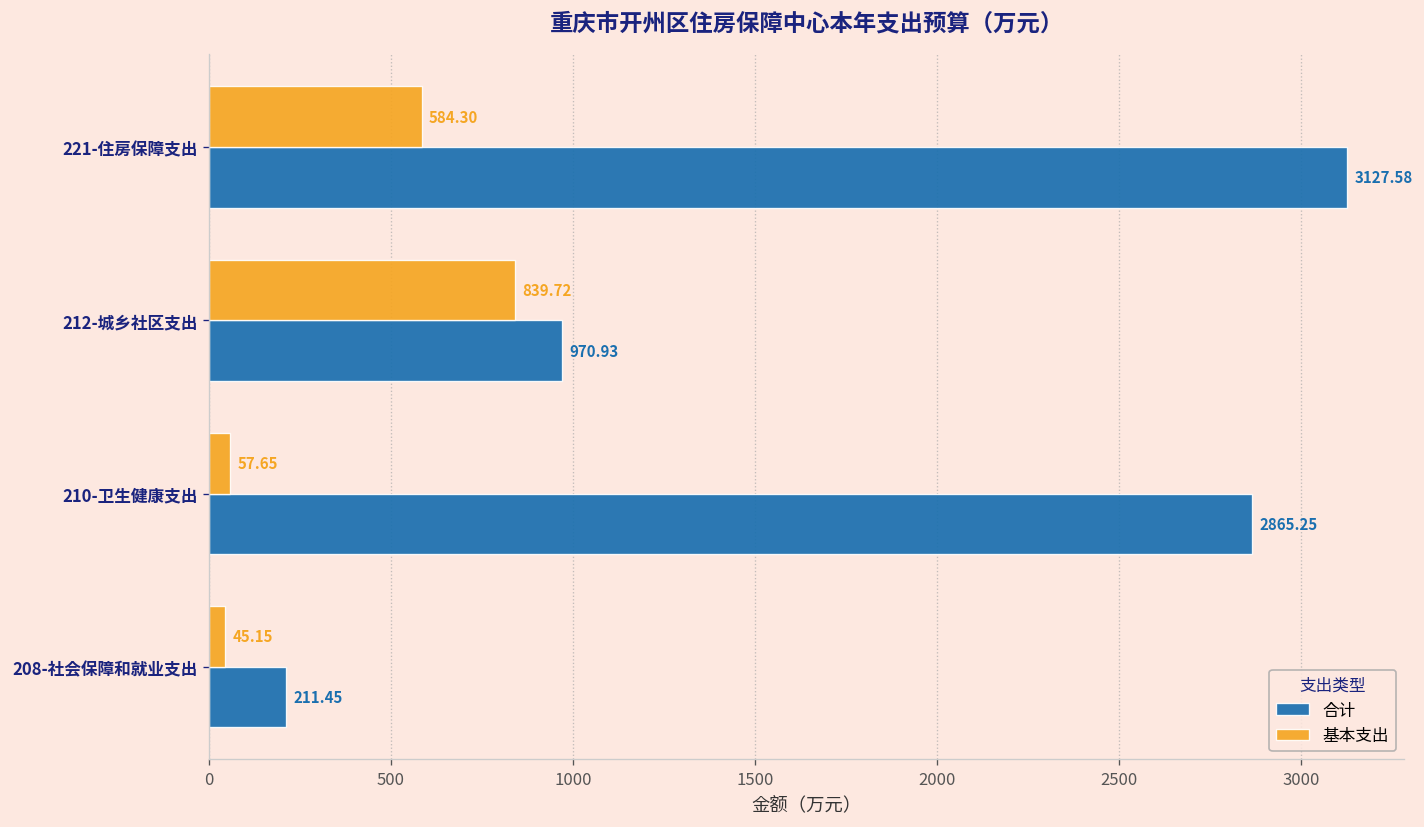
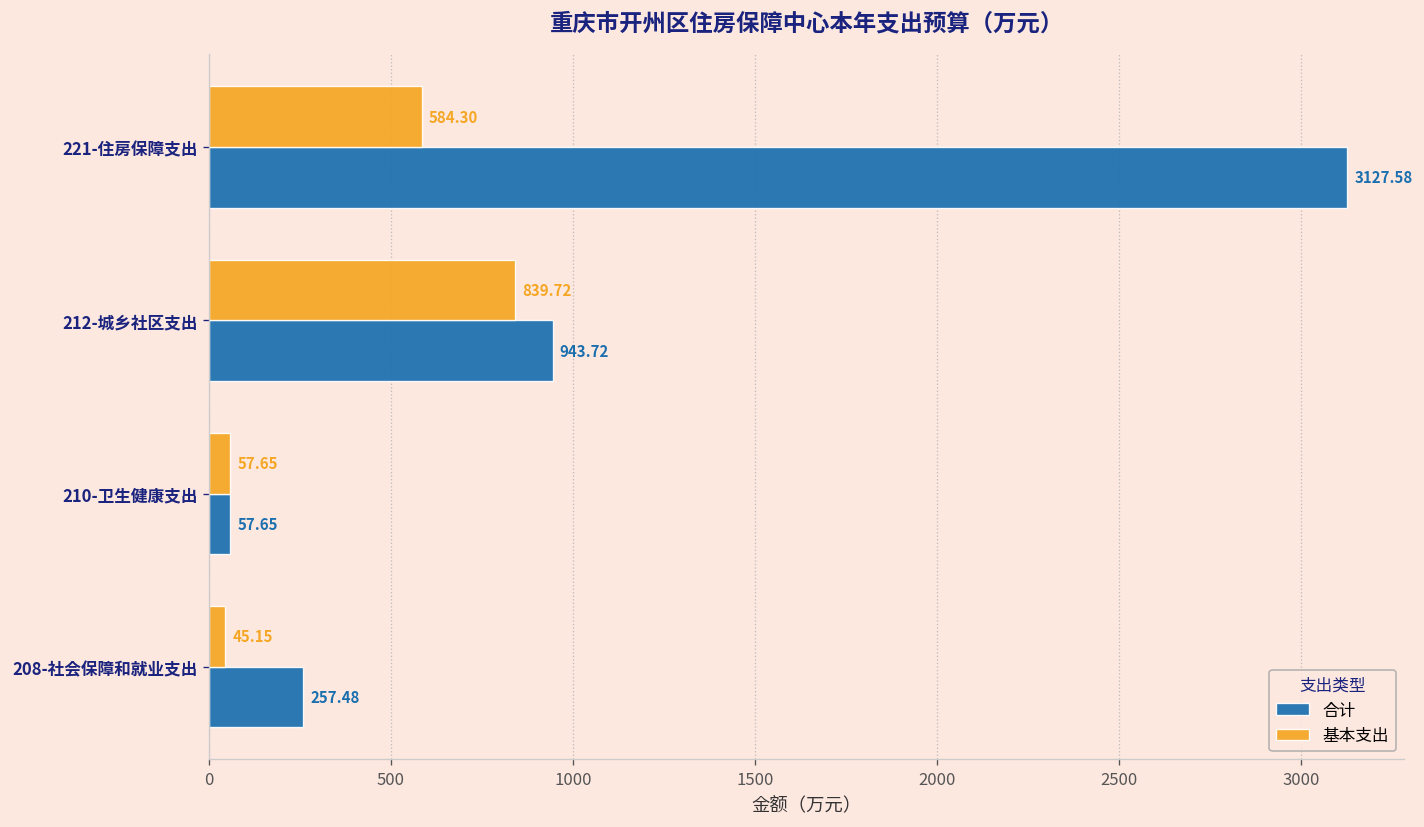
合计, 212-城乡社区支出: 970.93 -> 943.72
合计, 210-卫生健康支出: 2865.25 -> 57.65
合计, 208-社会保障和就业支出: 211.45 -> 257.48
